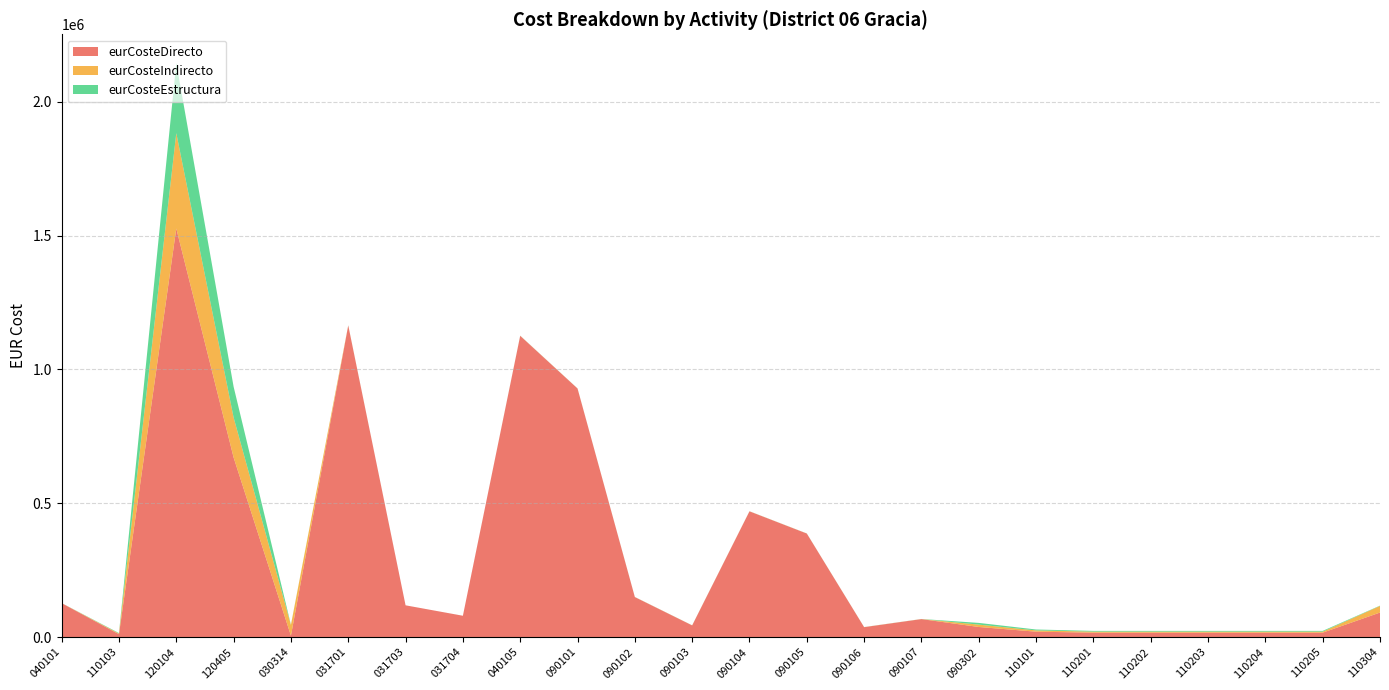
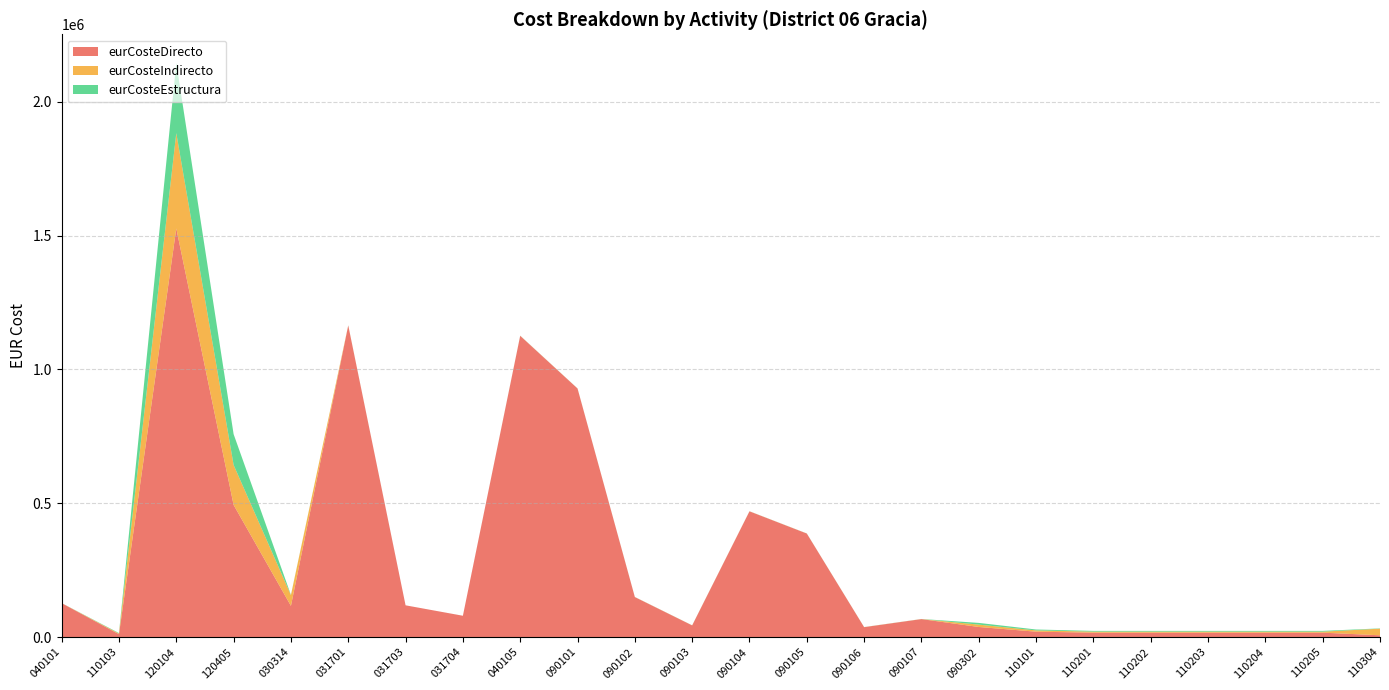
eurCosteDirecto, 120405: 670000 -> 490000
eurCosteDirecto, 030314: 10000 -> 120000
eurCosteDirecto, 110304: 90000 -> 10000
